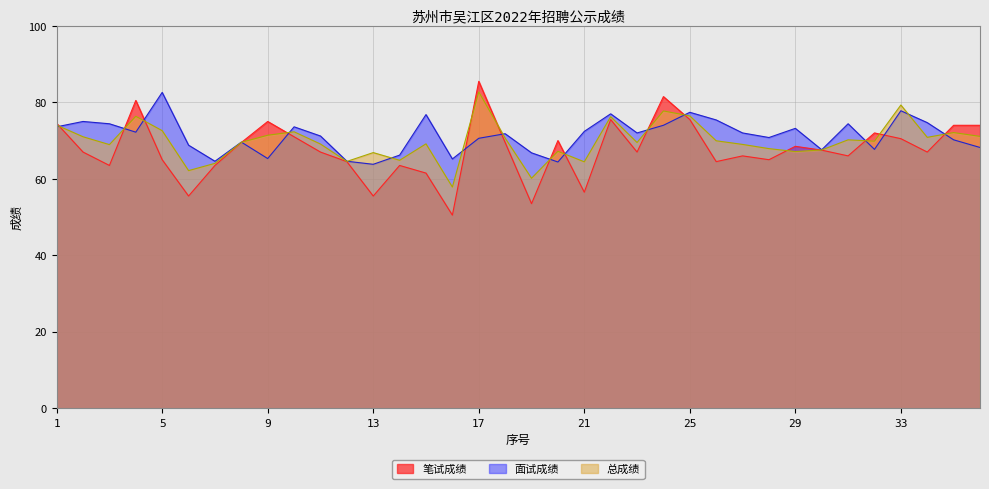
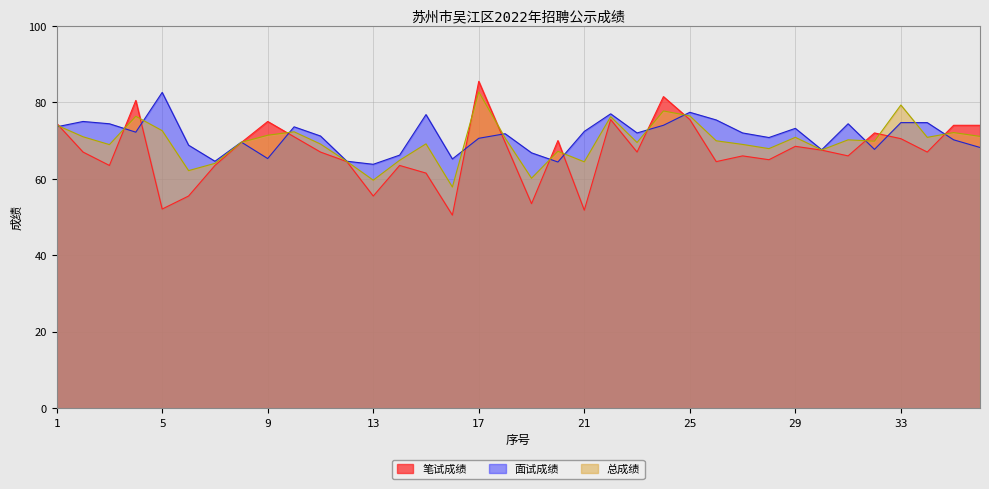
笔试成绩, 5: 65 -> 52
总成绩, 13: 67 -> 60
笔试成绩, 21: 57 -> 52
总成绩, 29: 67 -> 71
面试成绩, 33: 78 -> 75
